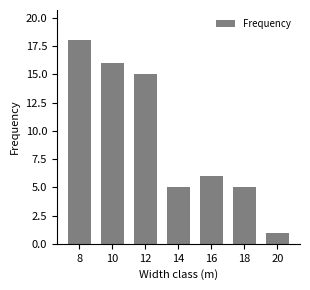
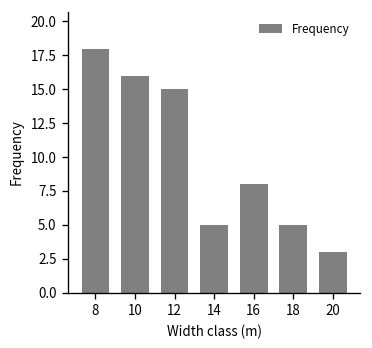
16: 6 -> 8
20: 1 -> 3
